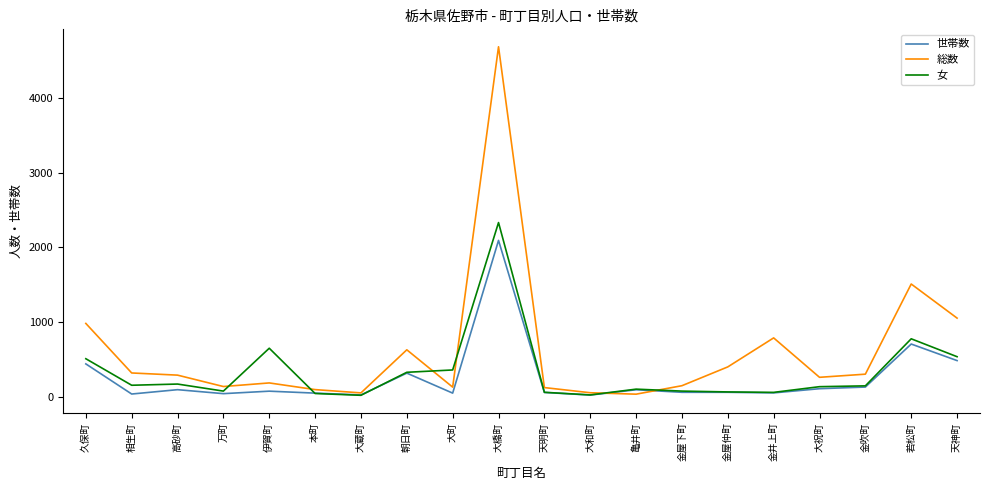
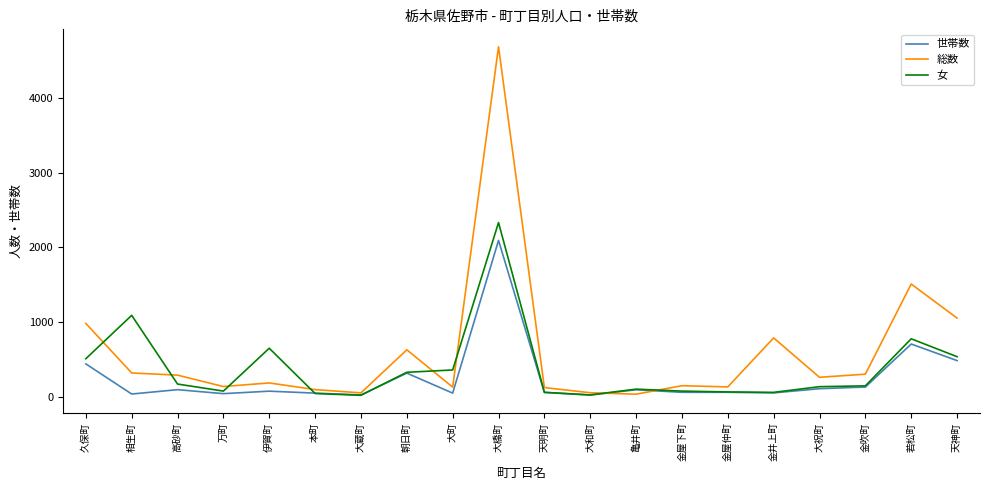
女, 相生町: 200 -> 1100
総数, 金屋仲町: 400 -> 100
